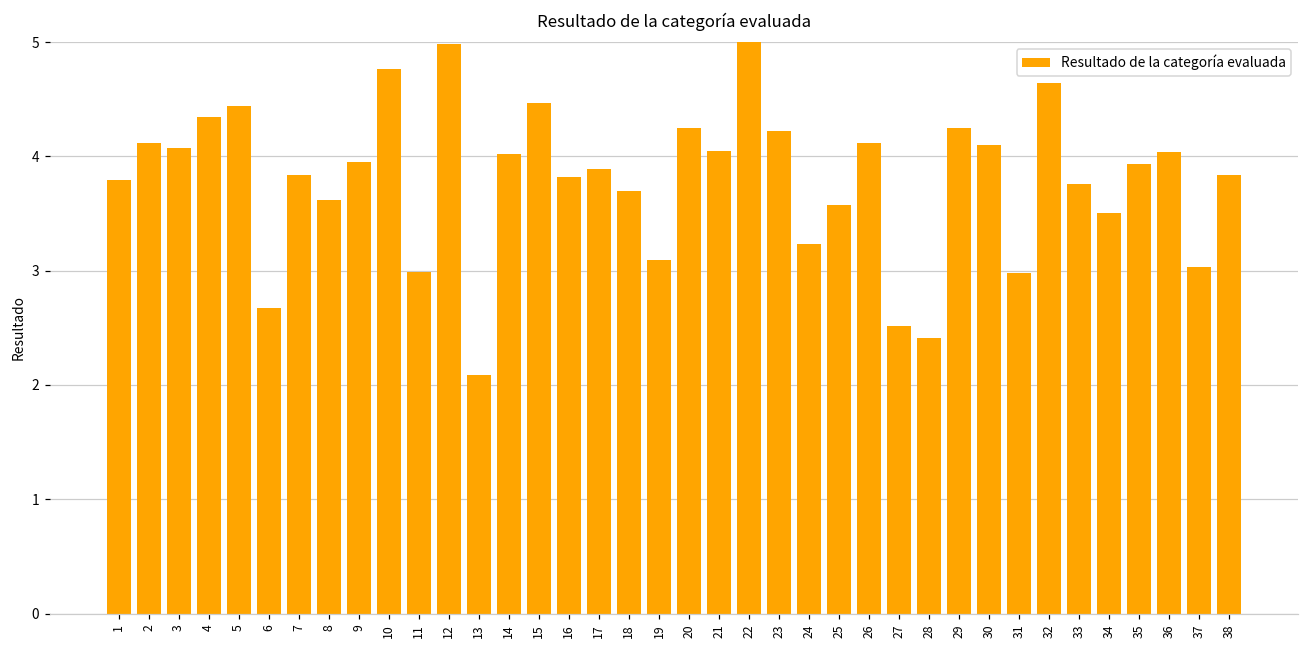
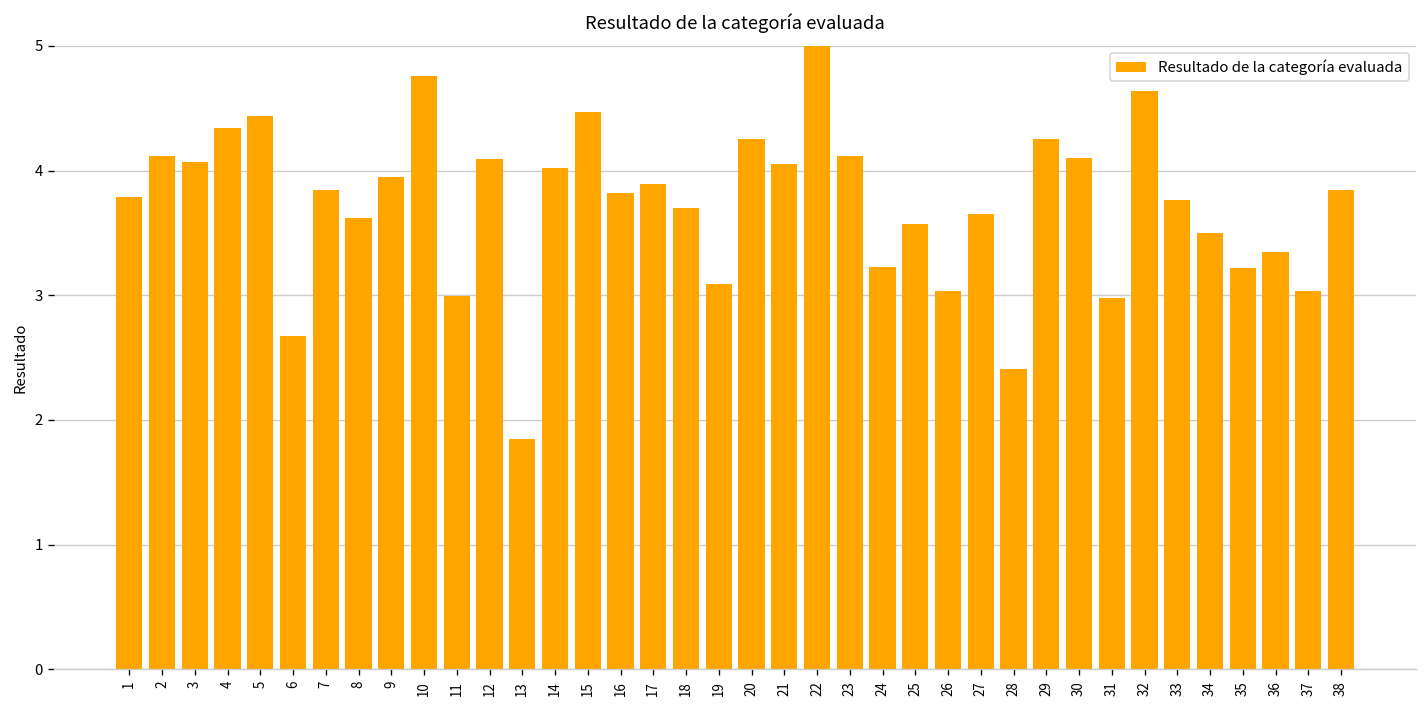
12: 4.98 -> 4.09
13: 2.09 -> 1.85
23: 4.22 -> 4.12
26: 4.12 -> 3.03
27: 2.52 -> 3.65
35: 3.93 -> 3.22
36: 4.04 -> 3.35
